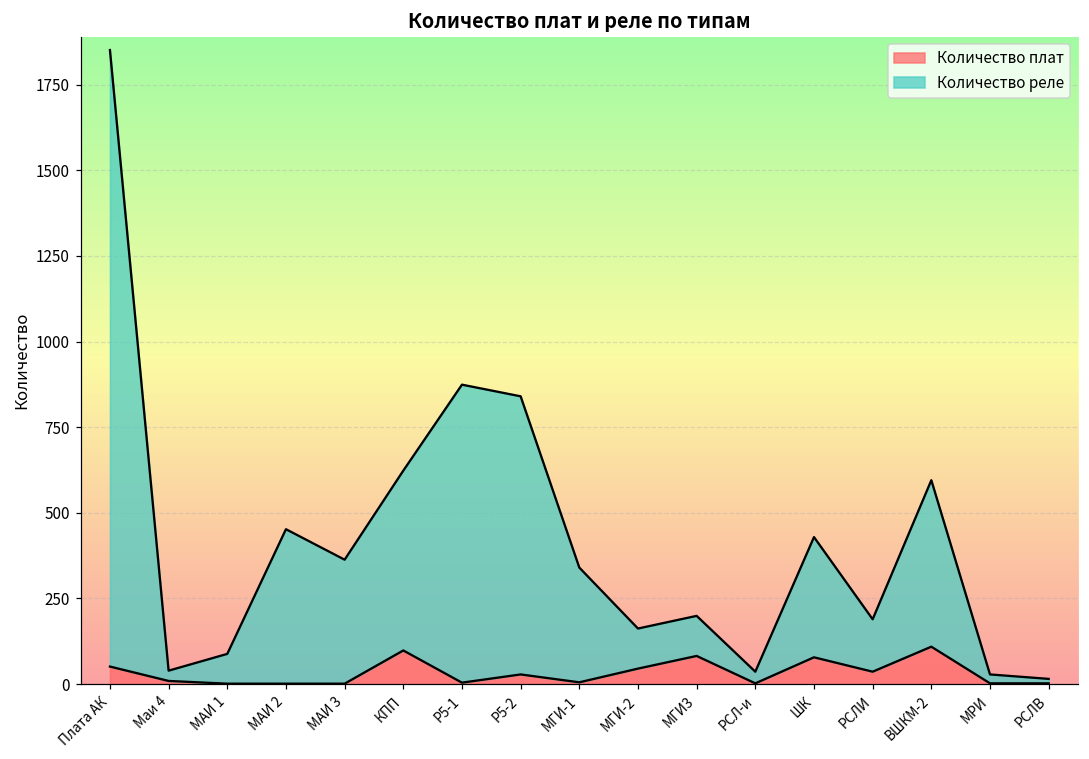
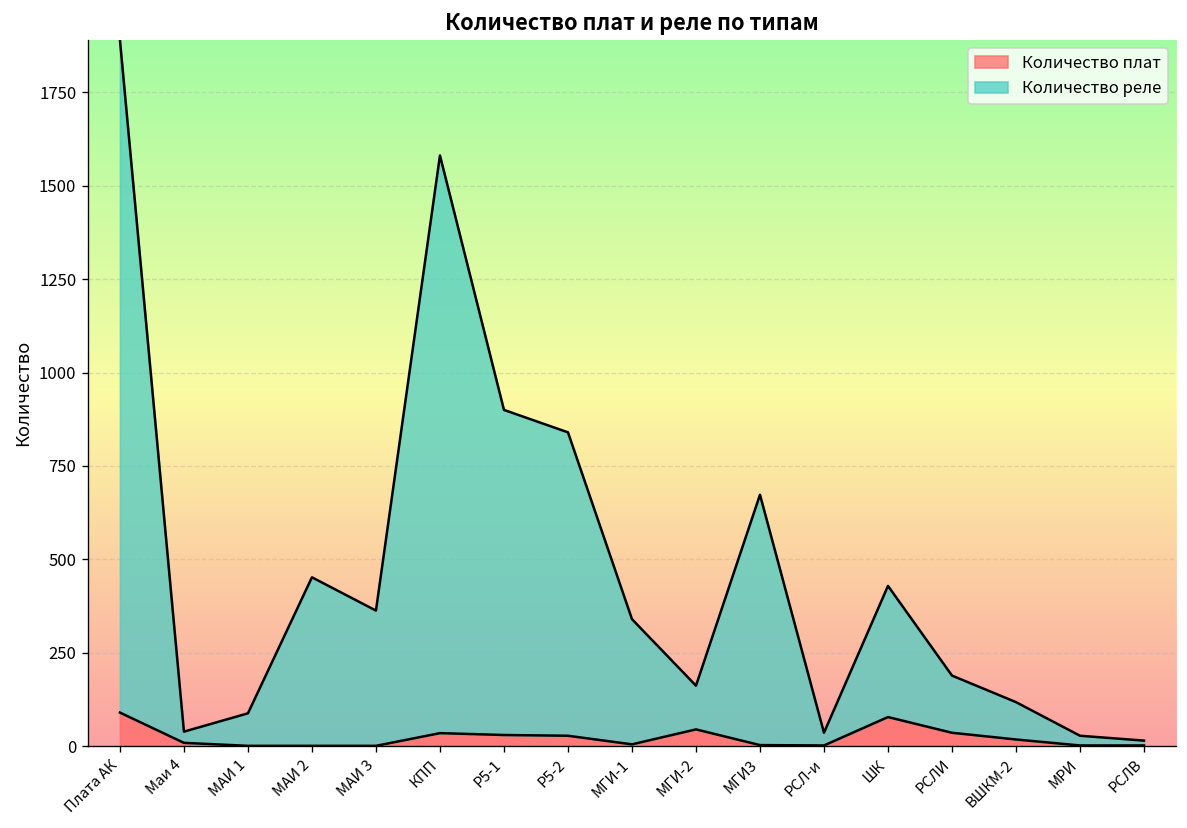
Количество плат, Плата АК: 50 -> 90
Количество плат, КПП: 100 -> 40
Количество реле, КПП: 530 -> 1550
Количество плат, Р5-1: 0 -> 30
Количество плат, МГИ3: 80 -> 0
Количество реле, МГИ3: 120 -> 670
Количество плат, ВШКМ-2: 110 -> 20
Количество реле, ВШКМ-2: 490 -> 100
